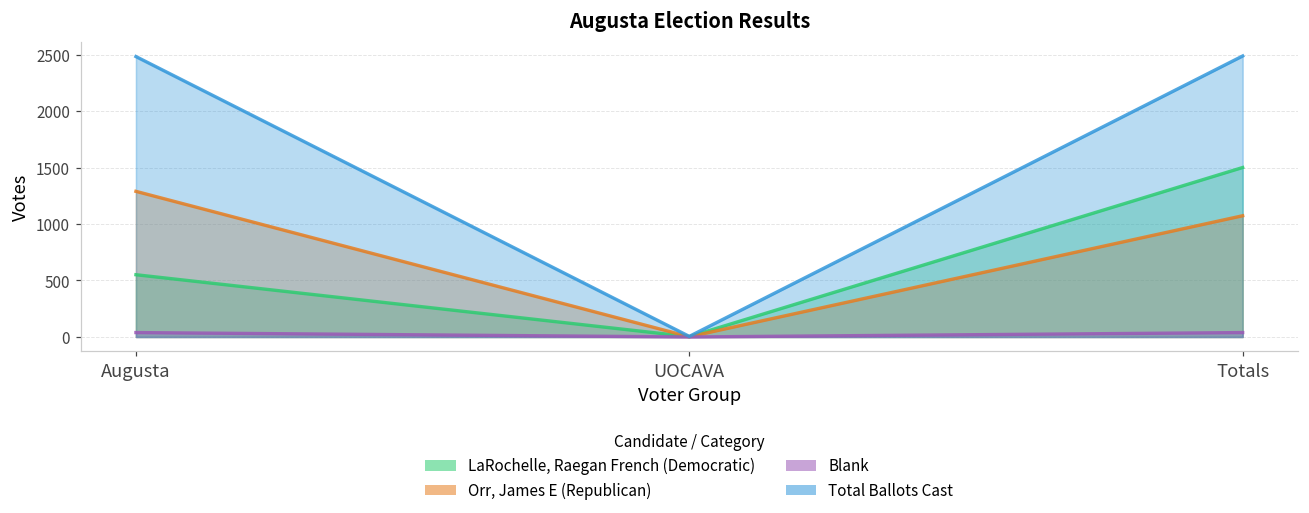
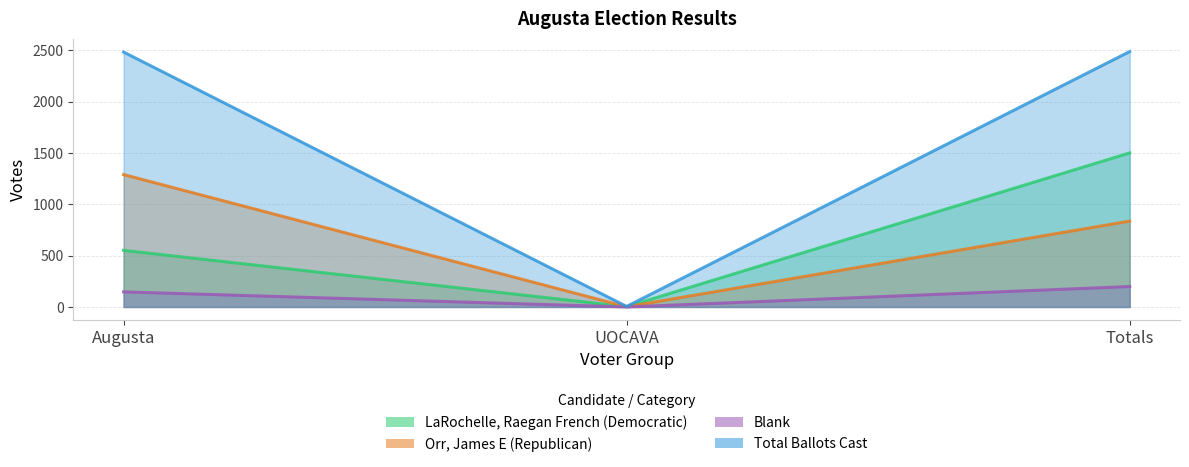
Blank, Augusta: 40 -> 150
Orr, James E (Republican), Totals: 1070 -> 840
Blank, Totals: 40 -> 200
